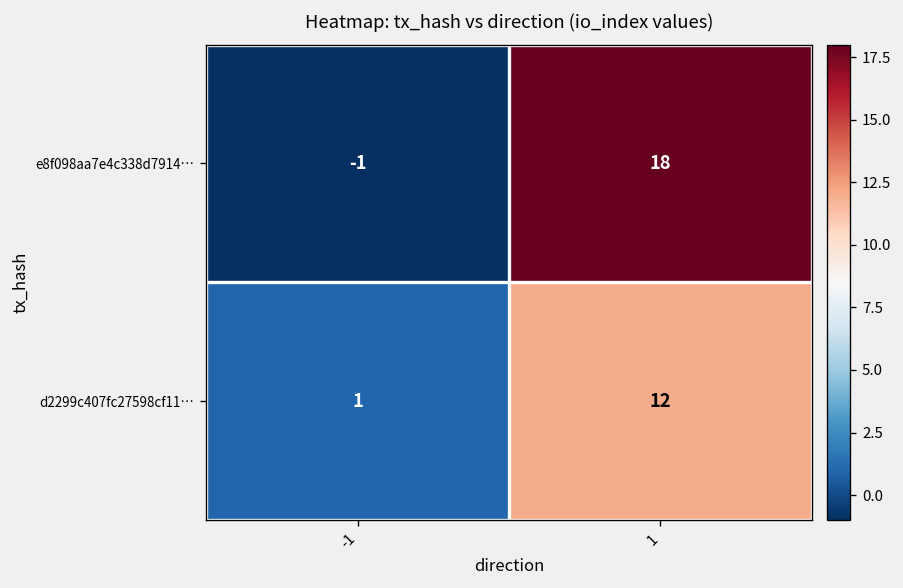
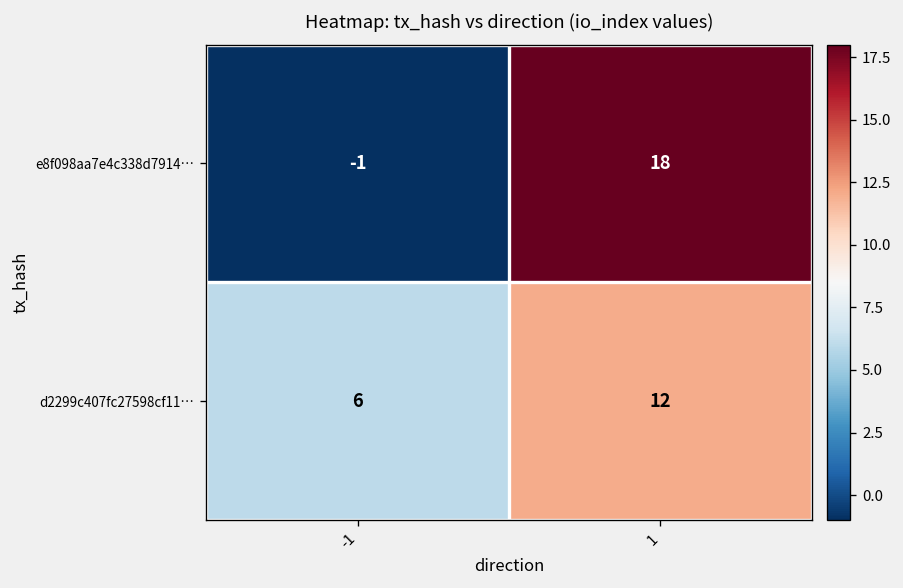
d2299c407fc27598cf11…, -1: 1 -> 6
